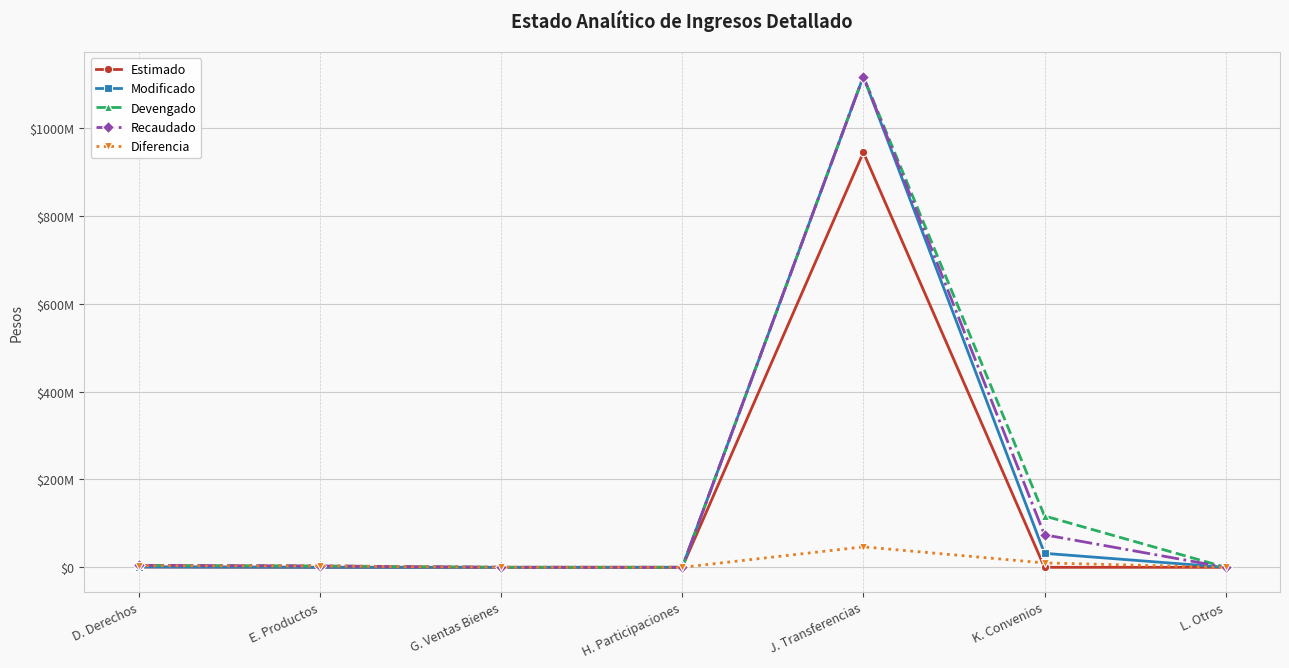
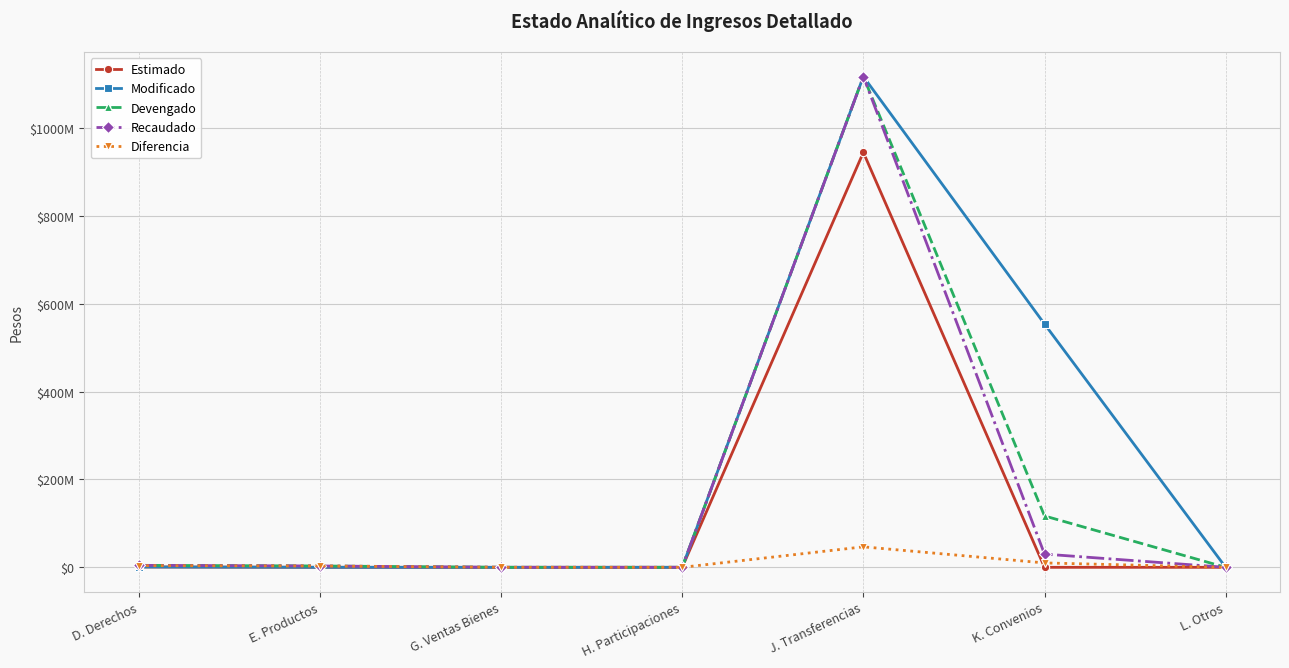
Modificado, K. Convenios: $30000000 -> $550000000
Recaudado, K. Convenios: $70000000 -> $30000000
